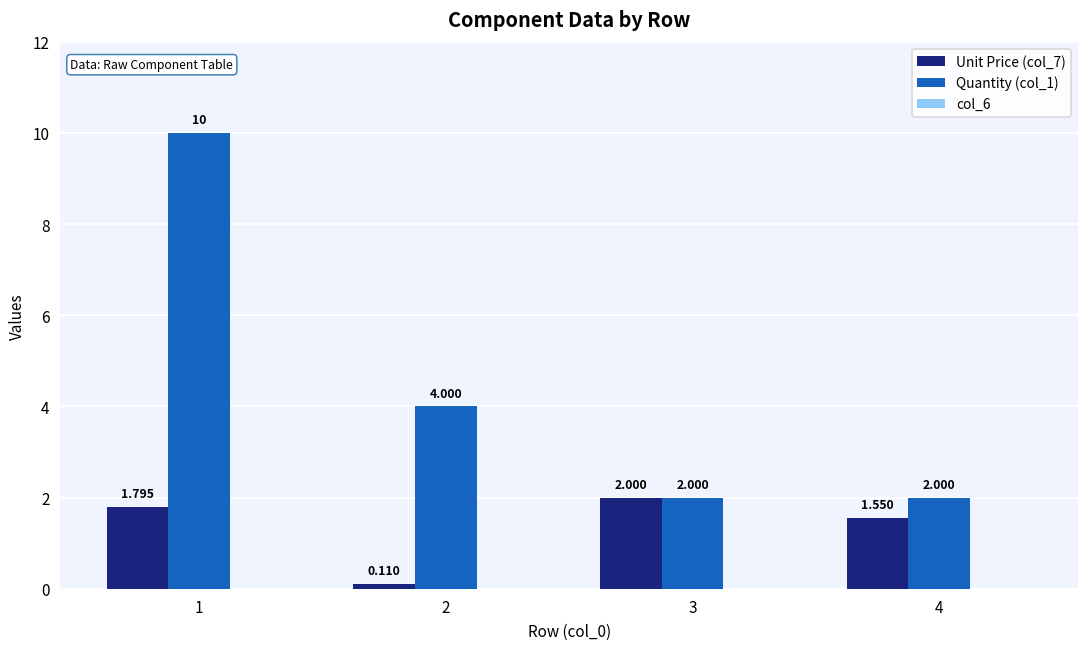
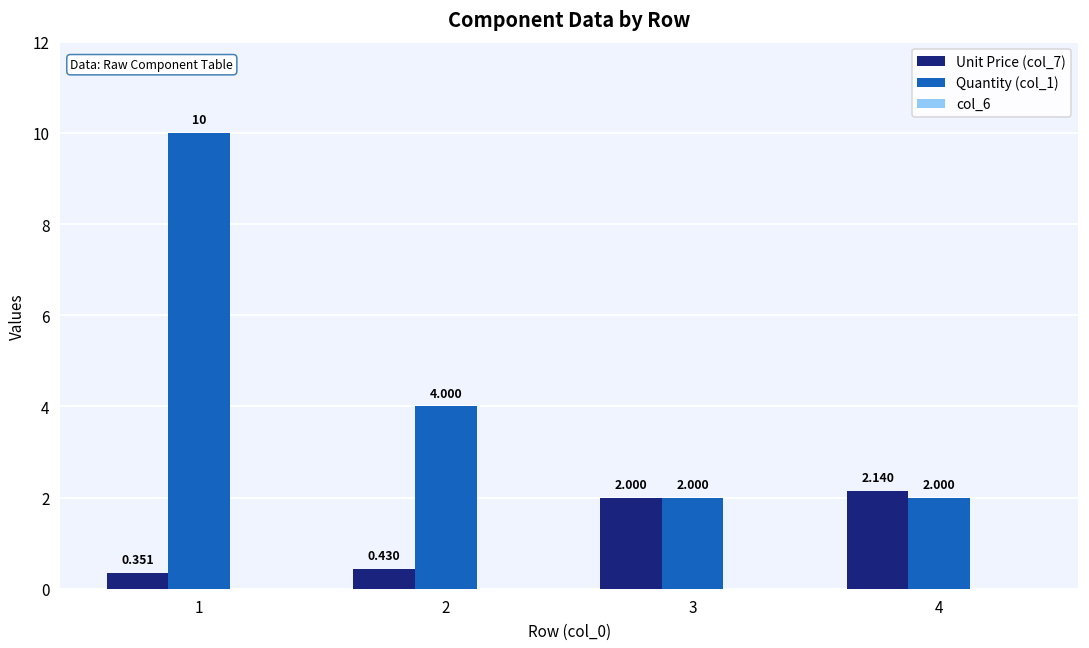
Unit Price (col_7), 1: 1.795 -> 0.351
Unit Price (col_7), 2: 0.110 -> 0.430
Unit Price (col_7), 4: 1.550 -> 2.140
